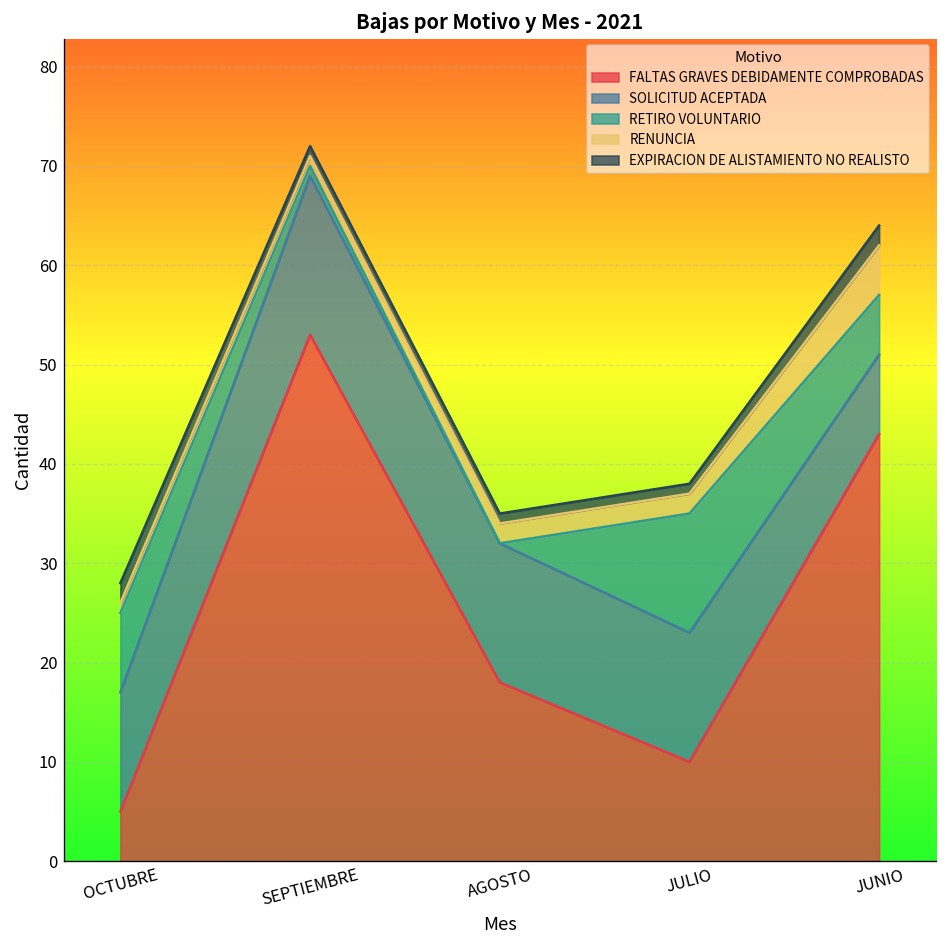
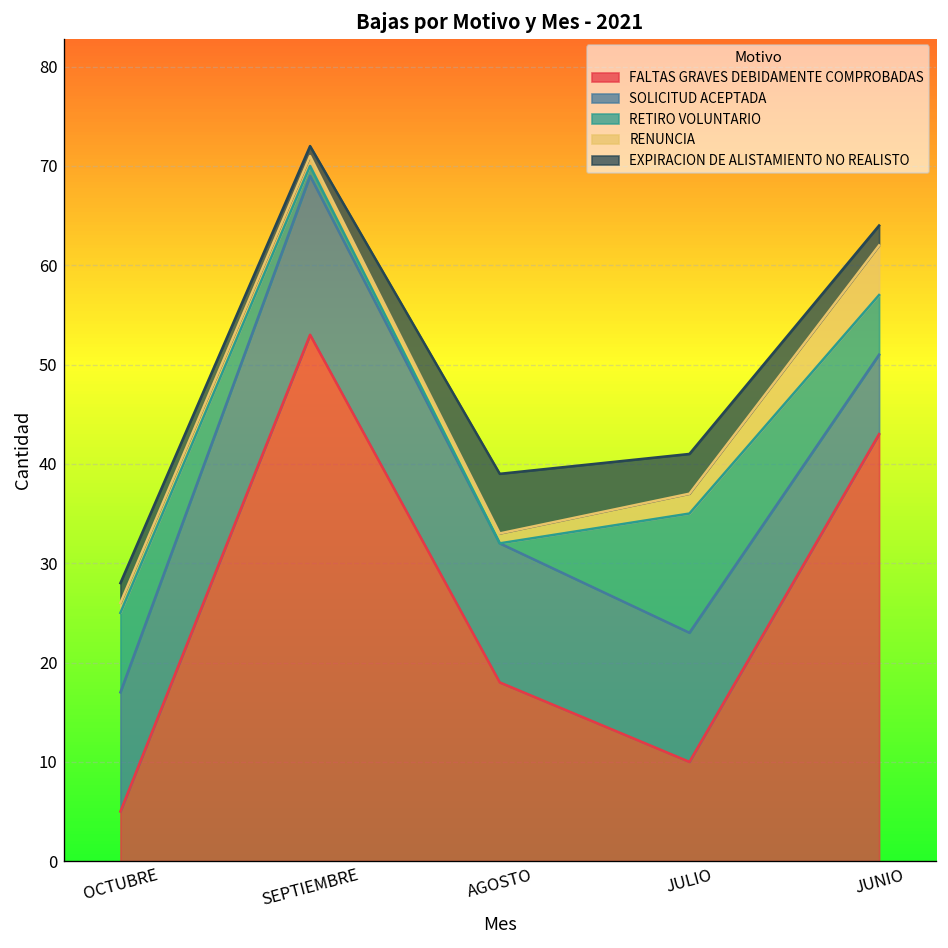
RENUNCIA, AGOSTO: 2 -> 1
EXPIRACION DE ALISTAMIENTO NO REALISTO, AGOSTO: 1 -> 6
EXPIRACION DE ALISTAMIENTO NO REALISTO, JULIO: 1 -> 4
